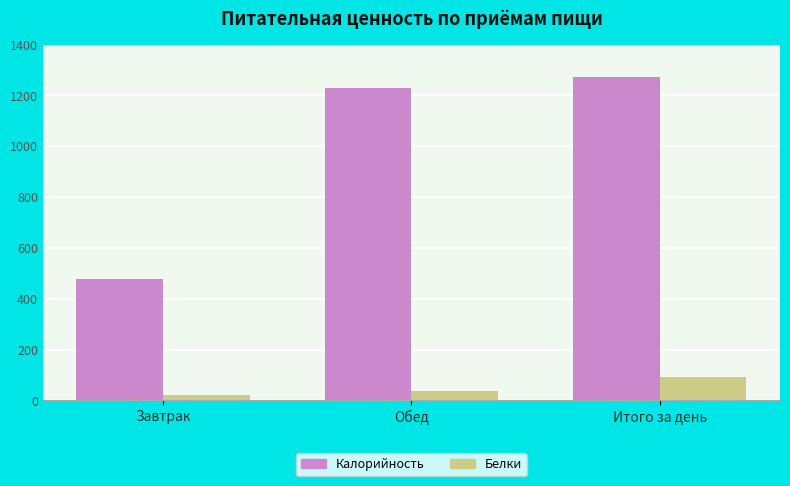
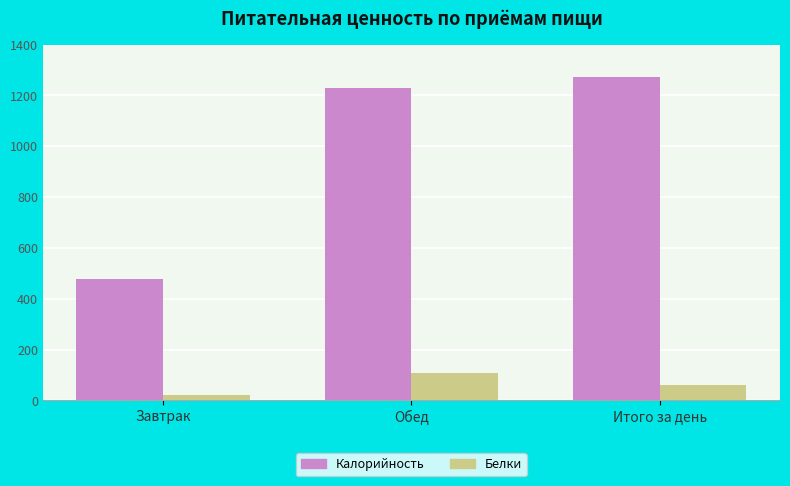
Белки, Обед: 40 -> 110
Белки, Итого за день: 90 -> 60
